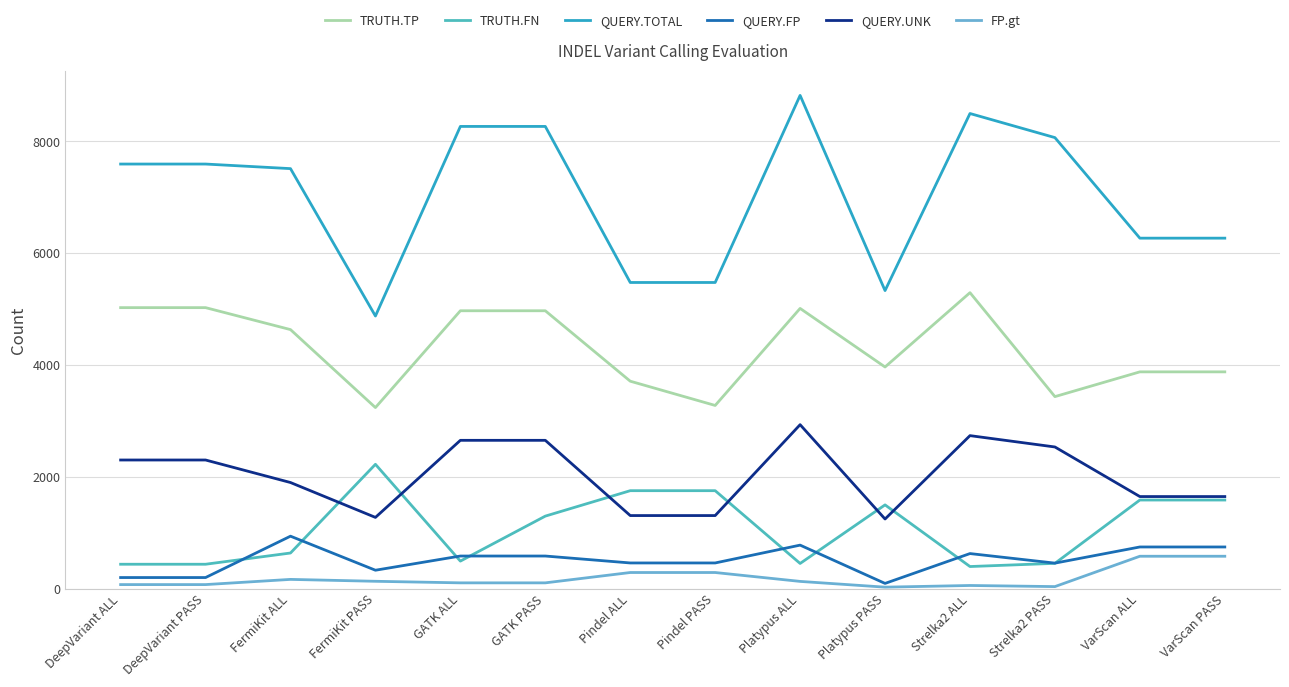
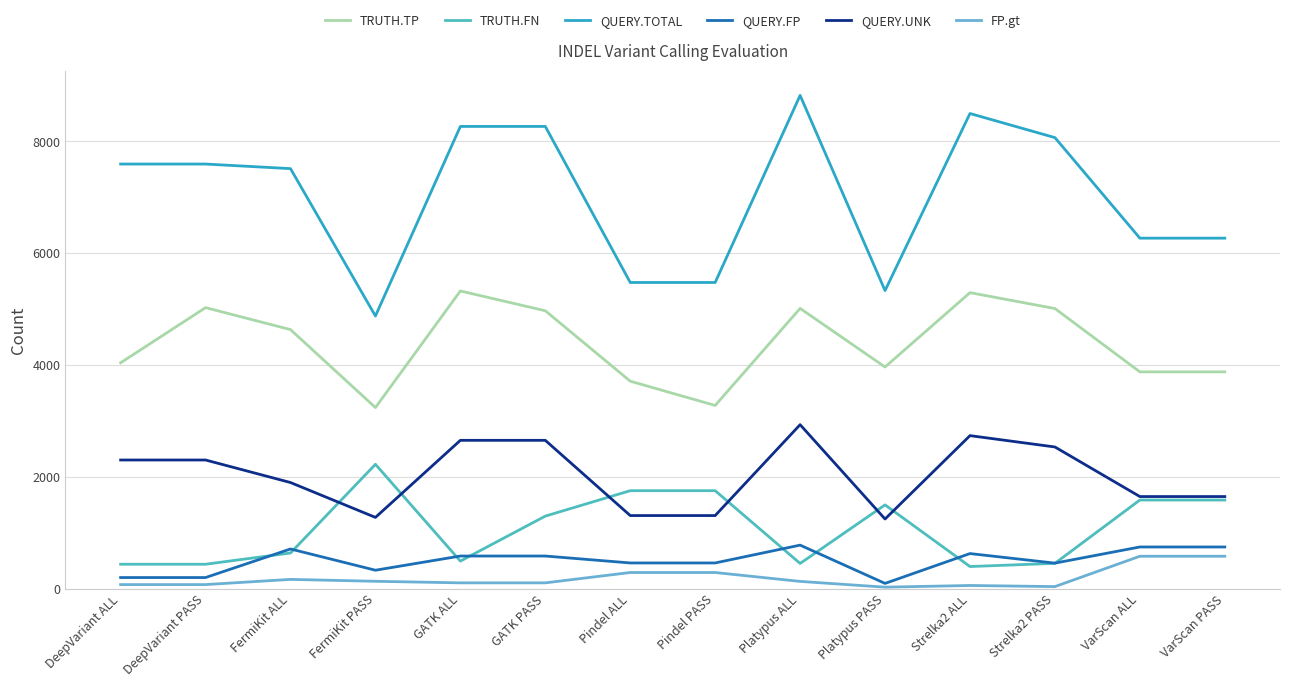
TRUTH.TP, DeepVariant ALL: 5000 -> 4000
QUERY.FP, FermiKit ALL: 900 -> 700
TRUTH.TP, GATK ALL: 5000 -> 5300
TRUTH.TP, Strelka2 PASS: 3400 -> 5000
